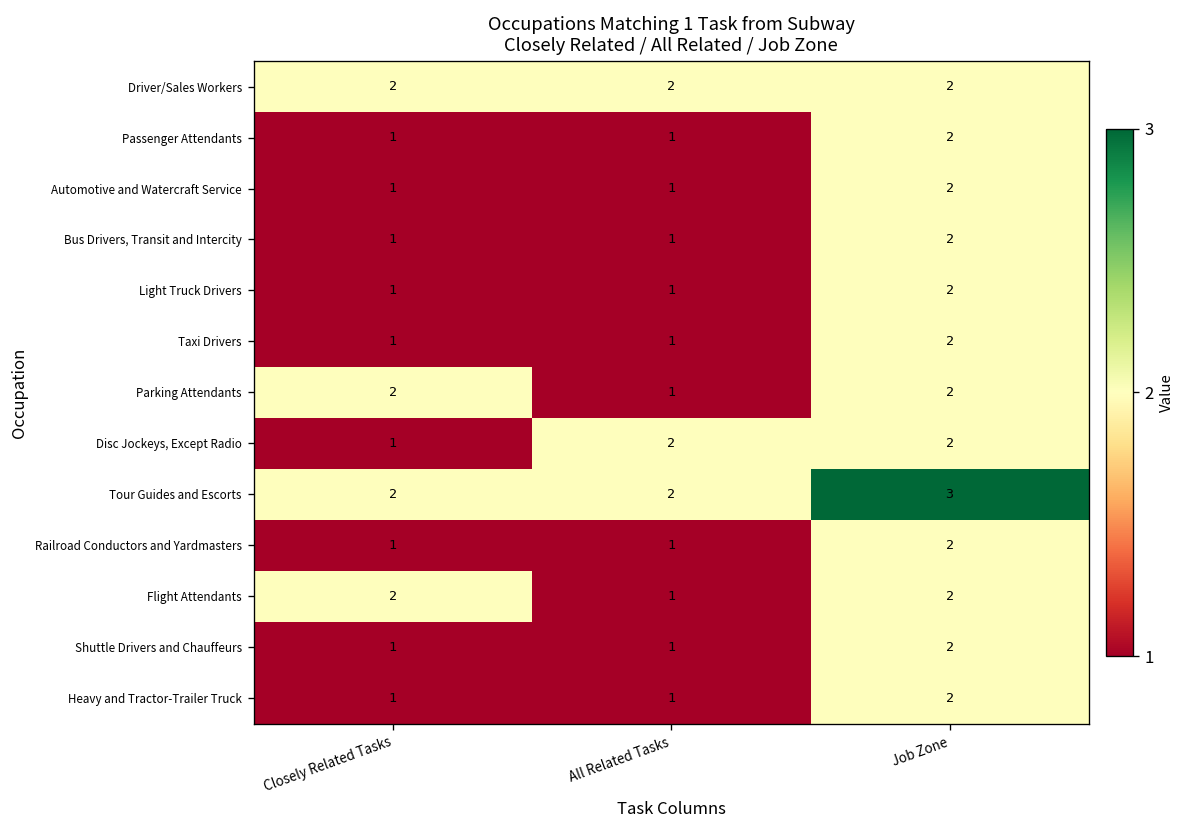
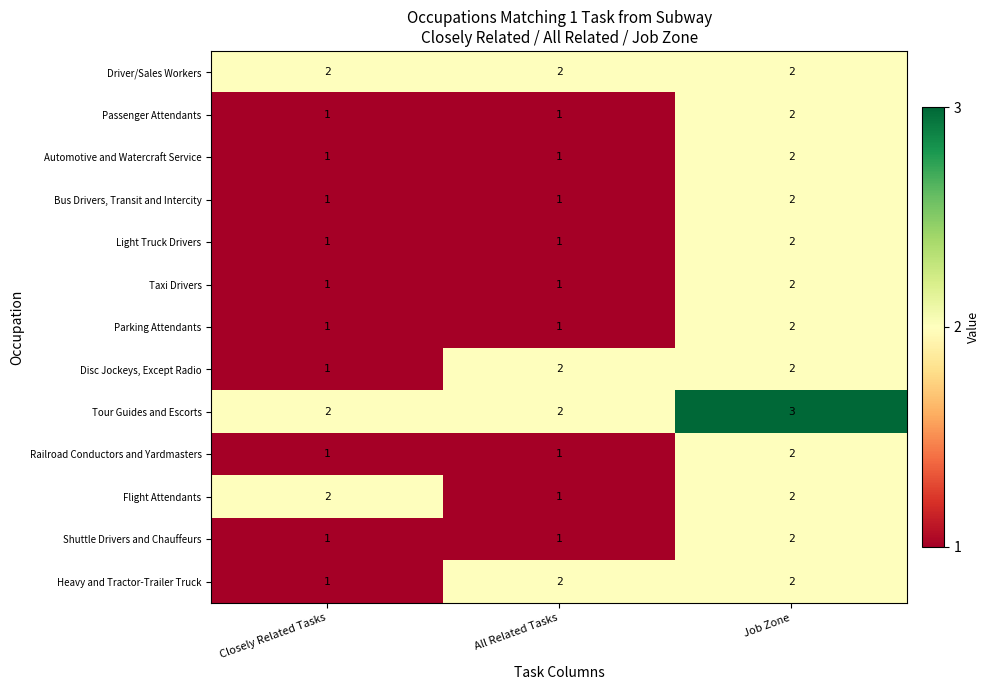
Parking Attendants, Closely Related Tasks: 2 -> 1
Heavy and Tractor-Trailer Truck, All Related Tasks: 1 -> 2
